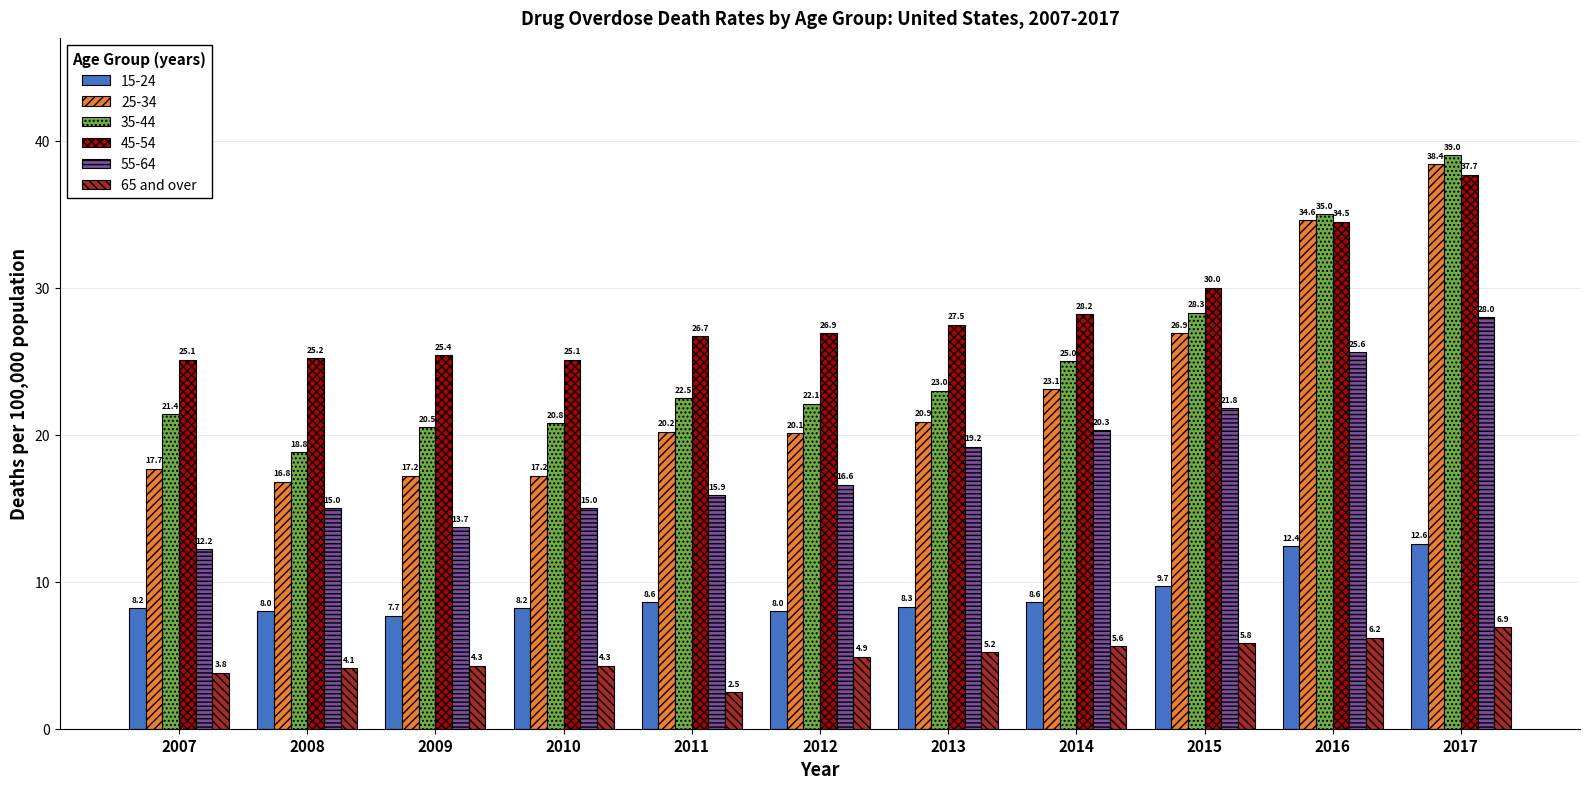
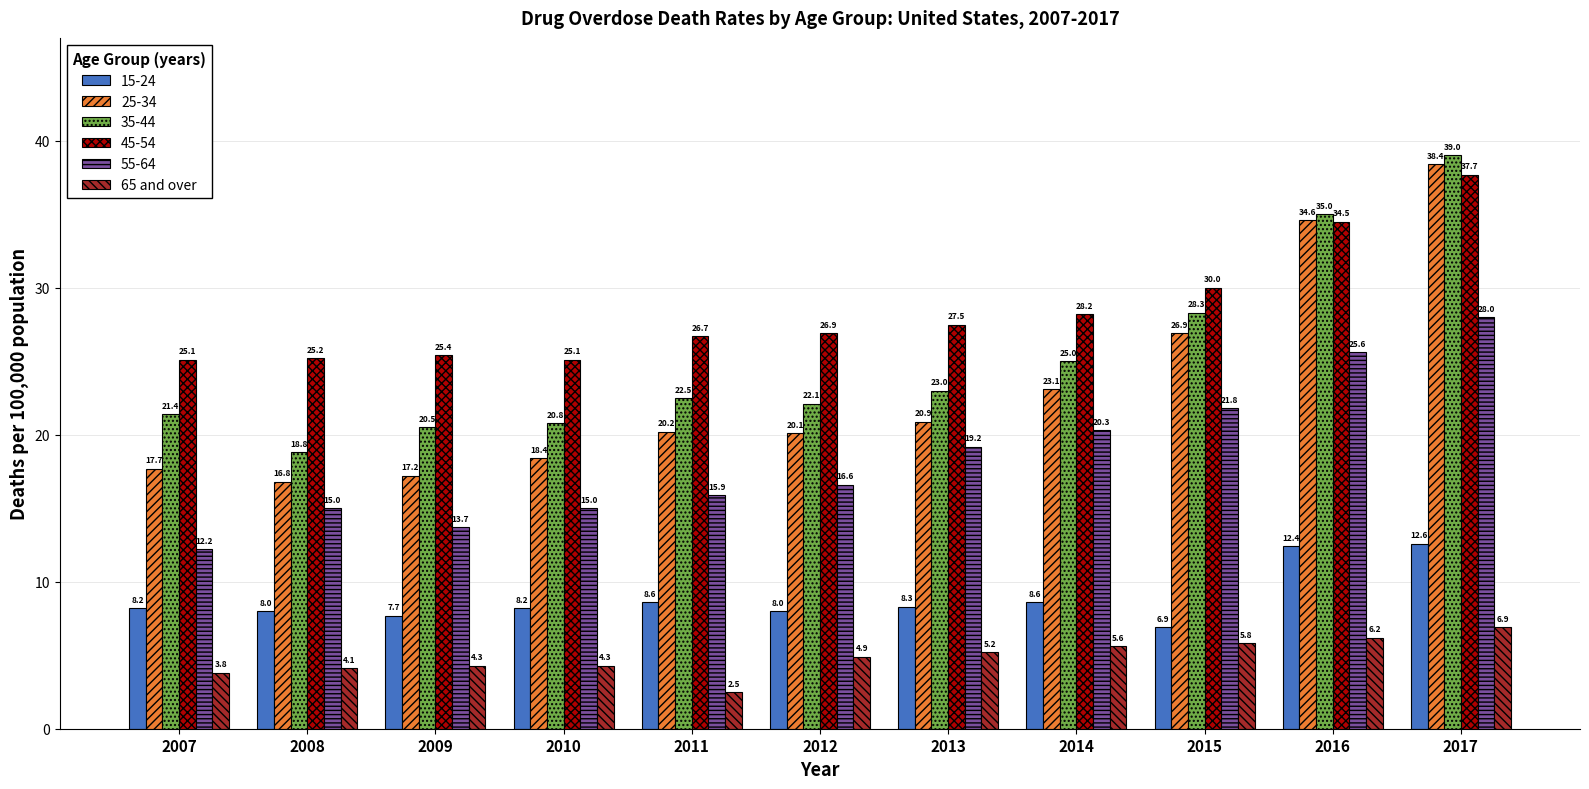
25-34, 2010: 17.2 -> 18.4
15-24, 2015: 9.7 -> 6.9
